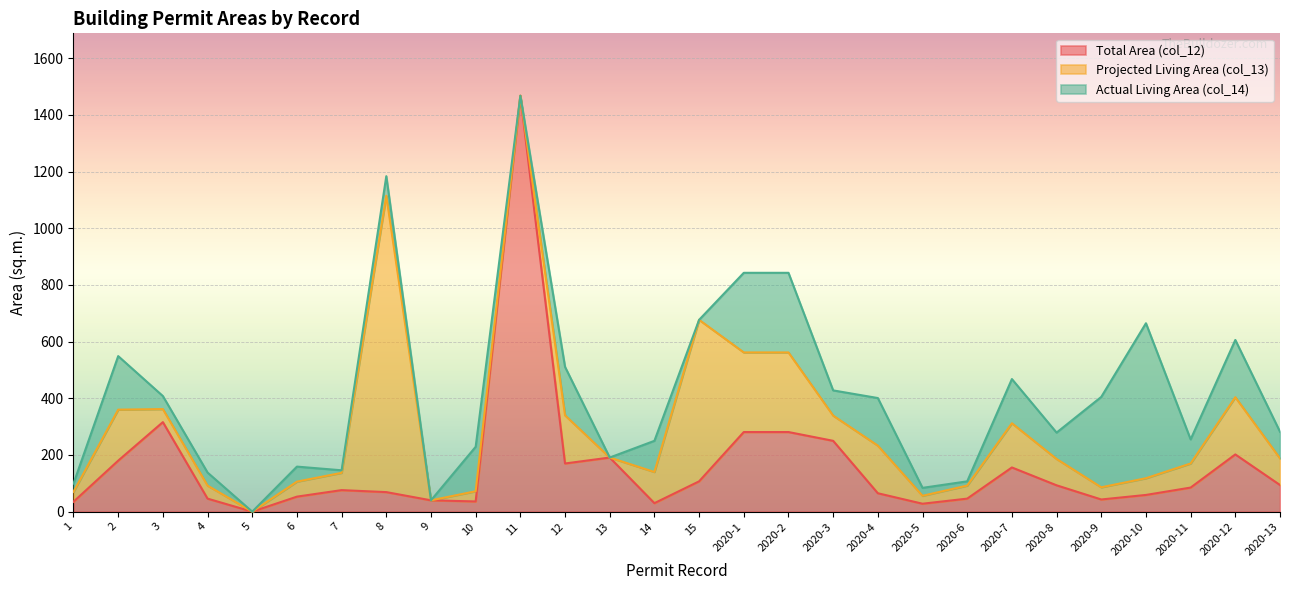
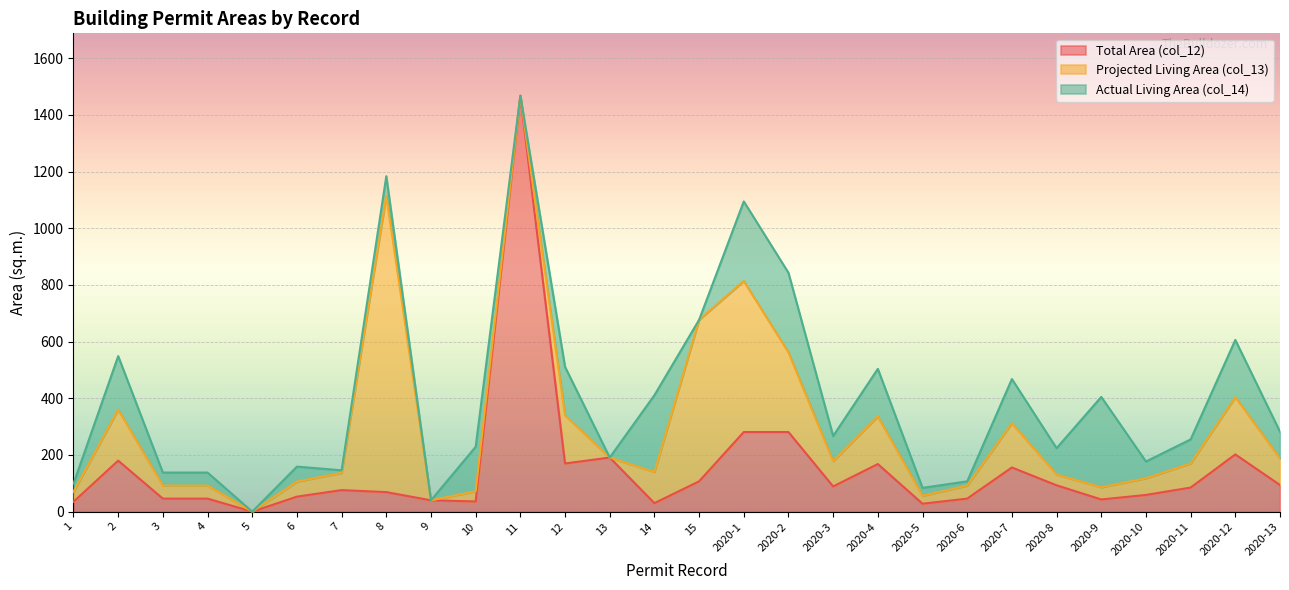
Total Area (col_12), 3: 320 -> 50
Actual Living Area (col_14), 14: 110 -> 270
Projected Living Area (col_13), 2020-1: 280 -> 530
Total Area (col_12), 2020-3: 250 -> 90
Total Area (col_12), 2020-4: 70 -> 170
Projected Living Area (col_13), 2020-8: 90 -> 40
Actual Living Area (col_14), 2020-10: 550 -> 60
